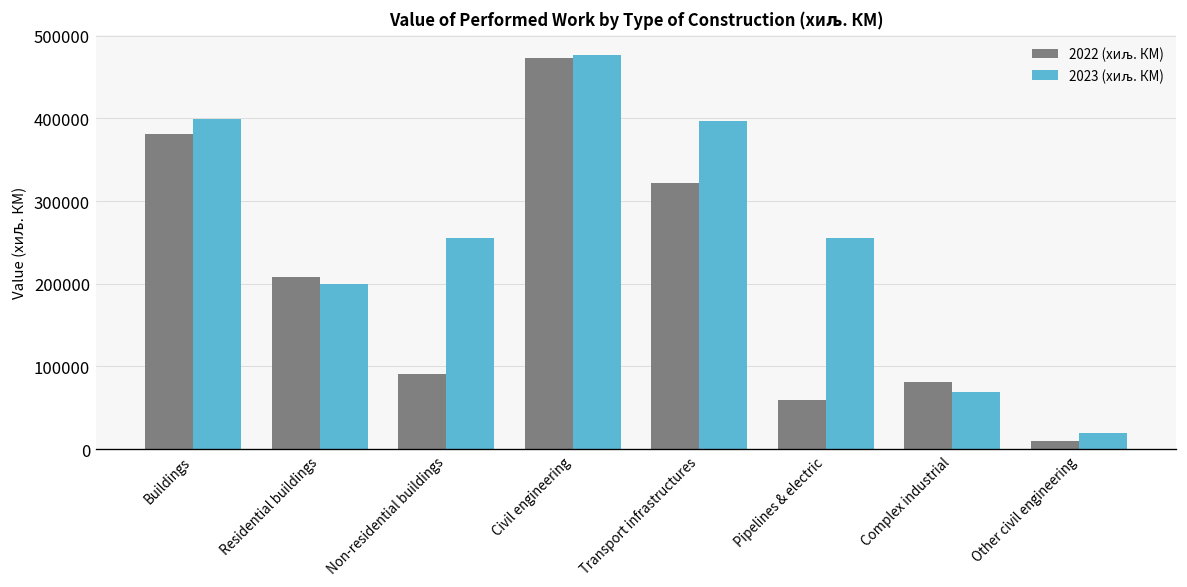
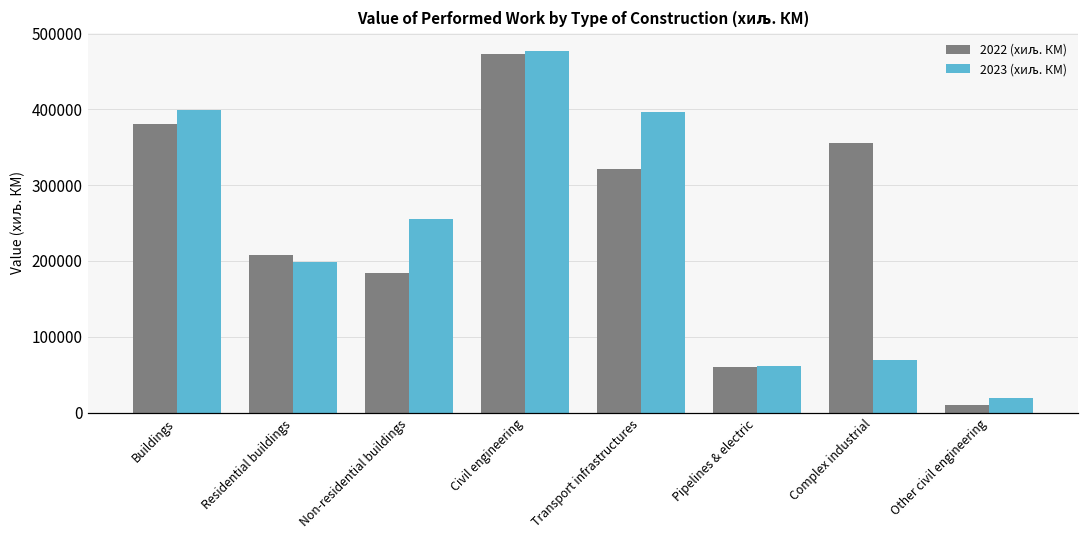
2022 (хиљ. КМ), Non-residential buildings: 90000 -> 180000
2023 (хиљ. КМ), Pipelines & electric: 260000 -> 60000
2022 (хиљ. КМ), Complex industrial: 80000 -> 360000
